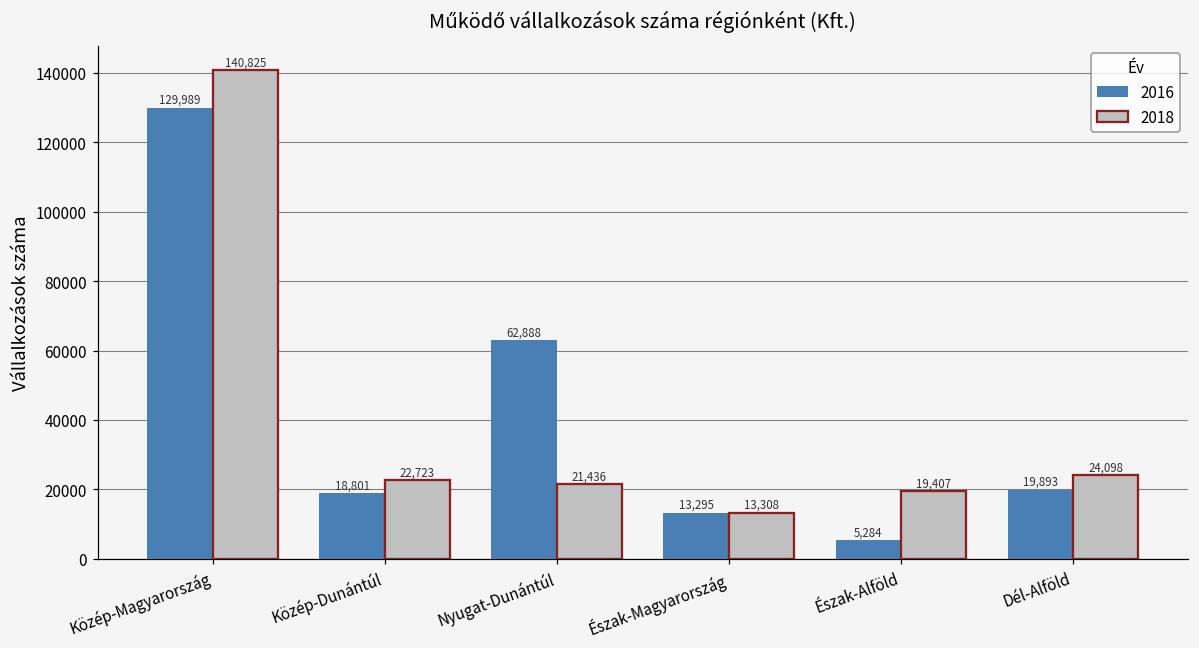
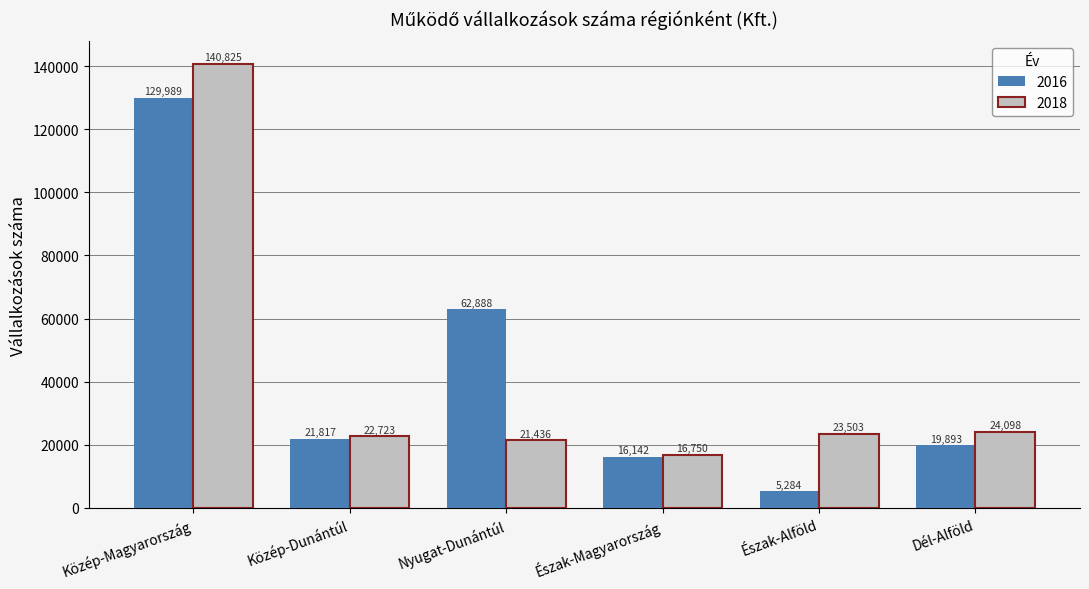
2016, Közép-Dunántúl: 18,801 -> 21,817
2016, Észak-Magyarország: 13,295 -> 16,142
2018, Észak-Magyarország: 13,308 -> 16,750
2018, Észak-Alföld: 19,407 -> 23,503
